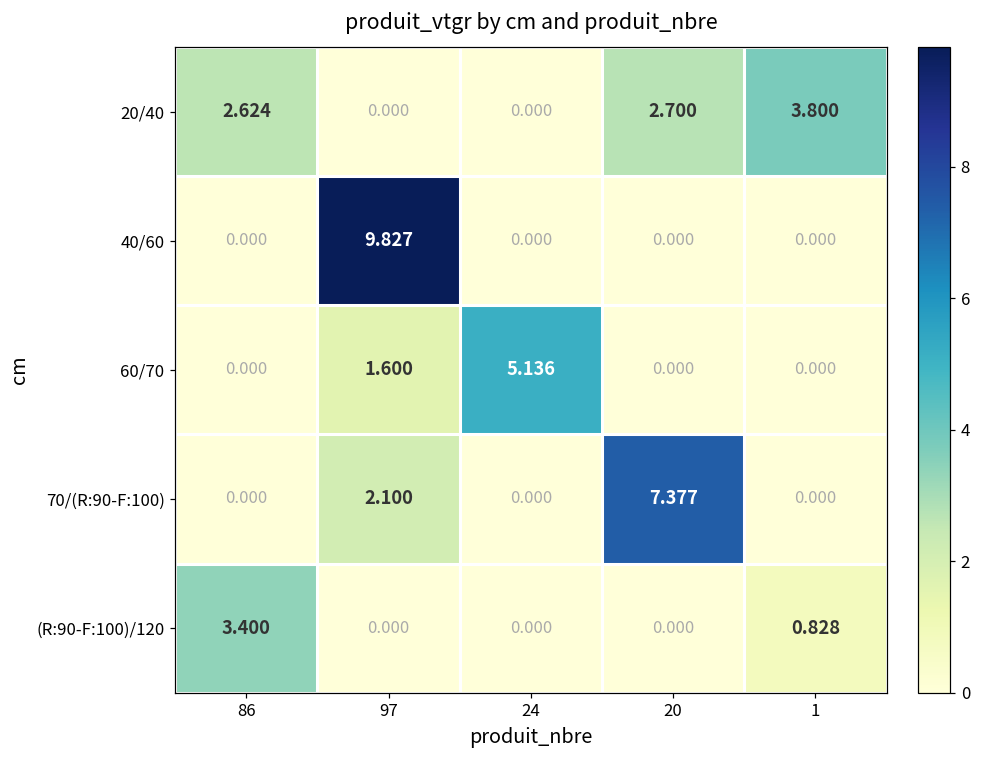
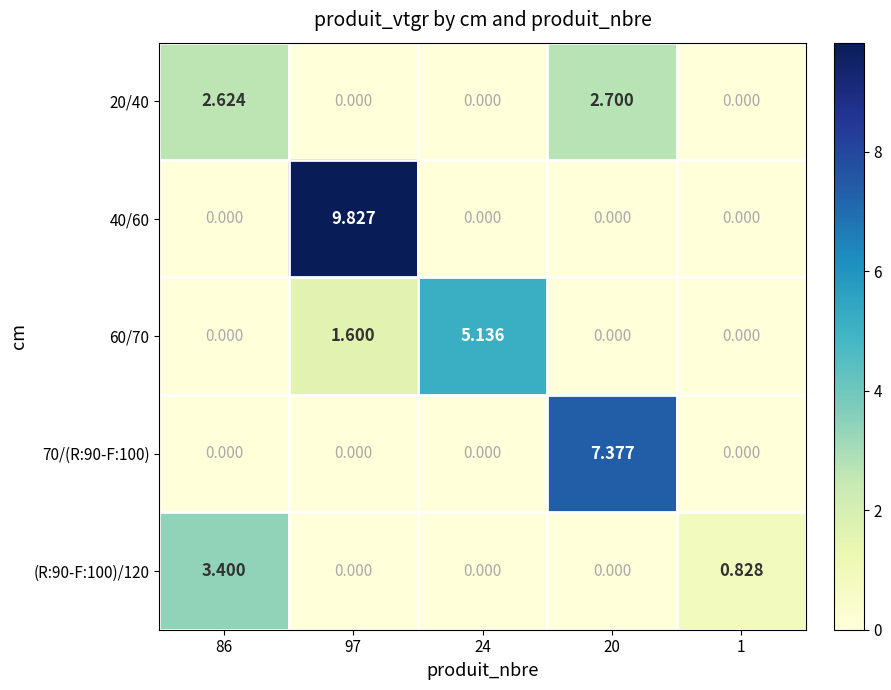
20/40, 1: 3.800 -> 0.000
70/(R:90-F:100), 97: 2.100 -> 0.000
